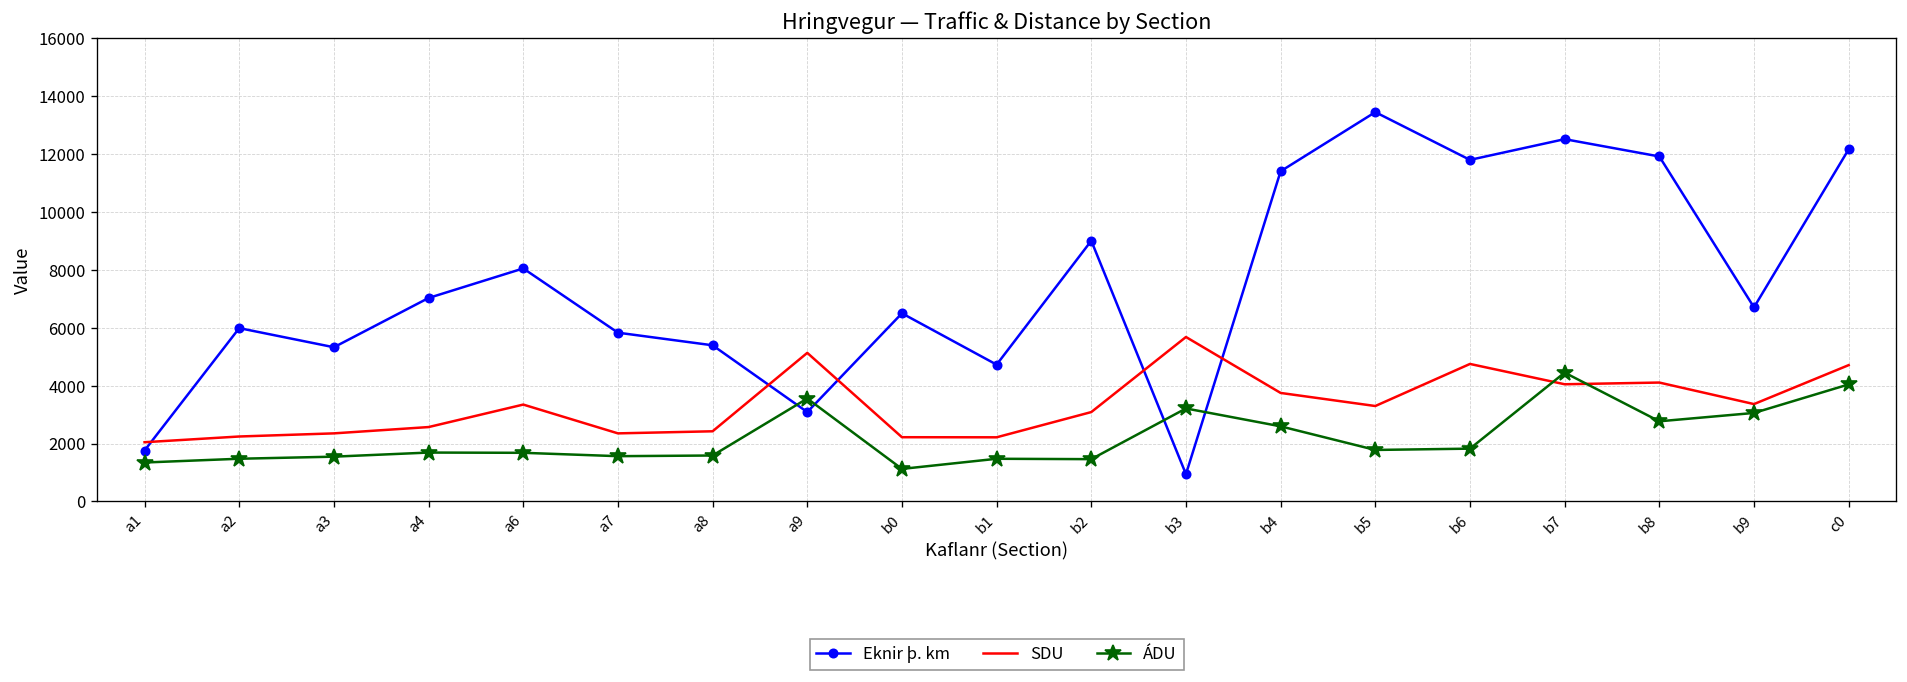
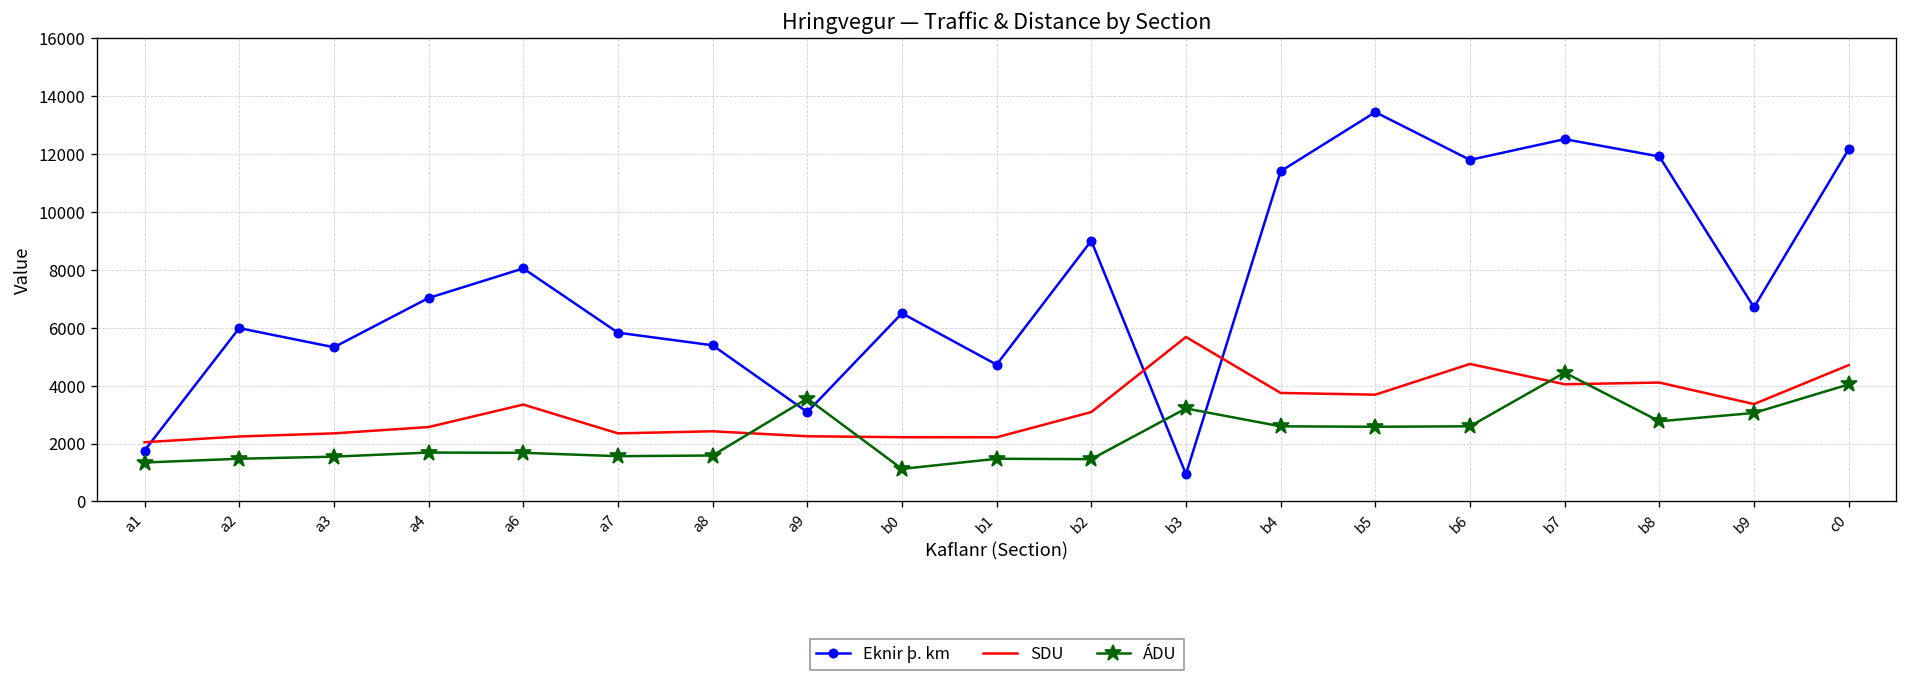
SDU, a9: 5100 -> 2300
SDU, b5: 3300 -> 3700
ÁDU, b5: 1800 -> 2600
ÁDU, b6: 1800 -> 2600
